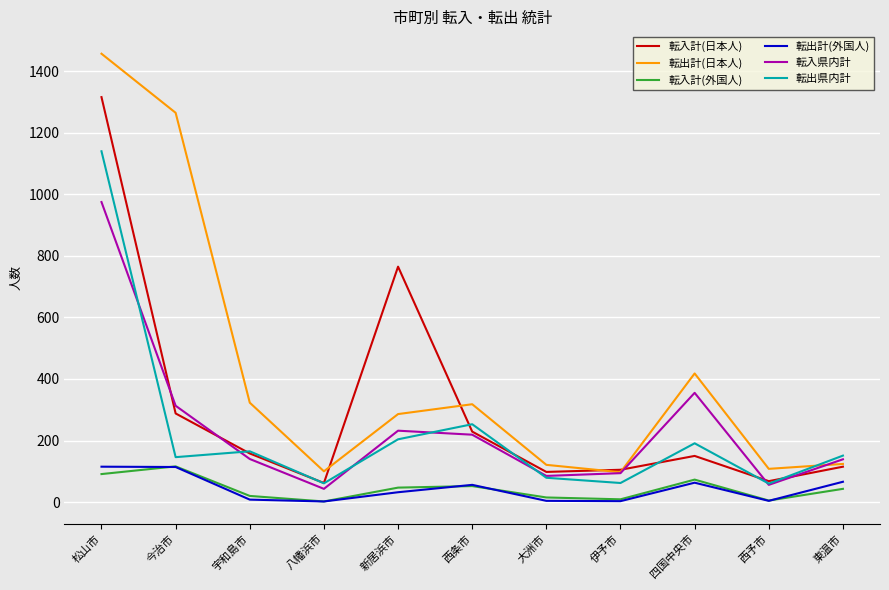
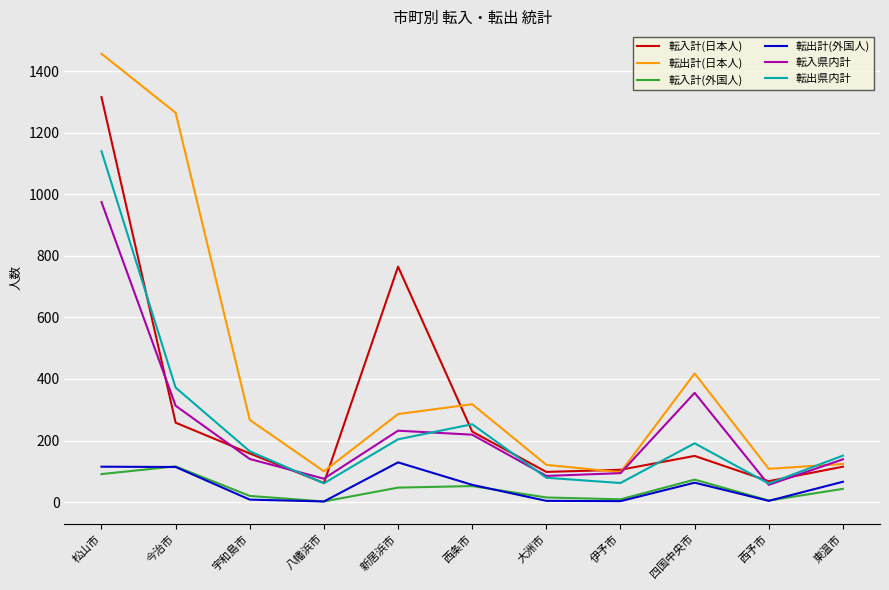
転入計(日本人), 今治市: 290 -> 260
転出県内計, 今治市: 150 -> 370
転出計(日本人), 宇和島市: 320 -> 270
転入県内計, 八幡浜市: 40 -> 80
転出計(外国人), 新居浜市: 30 -> 130
